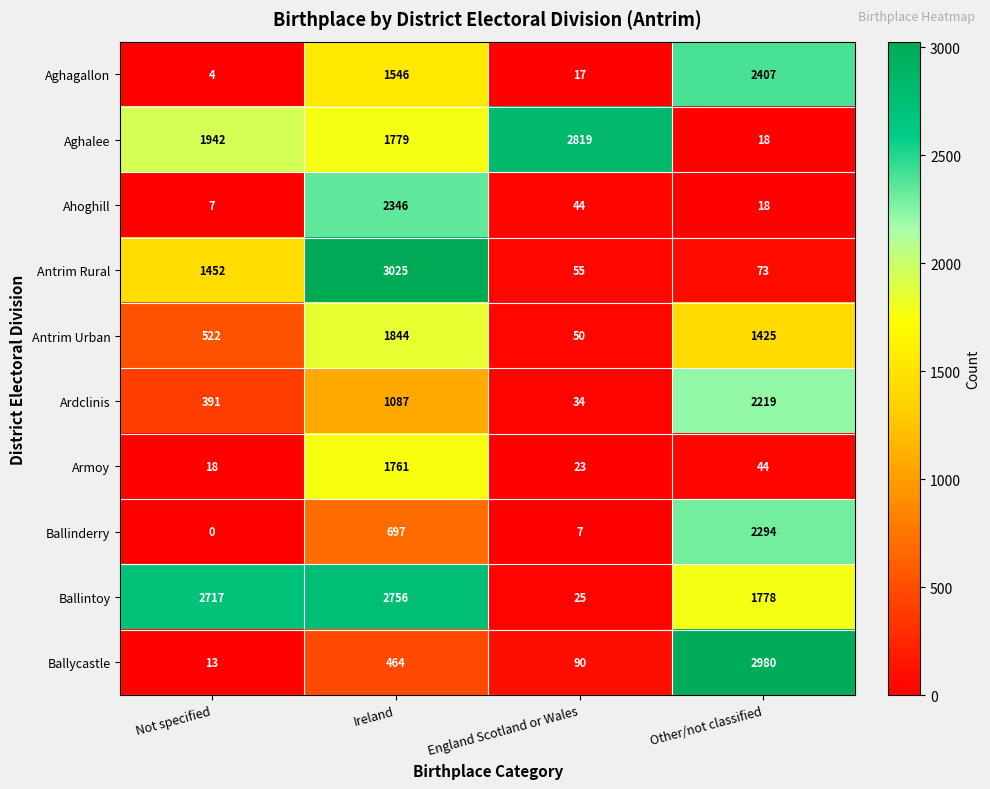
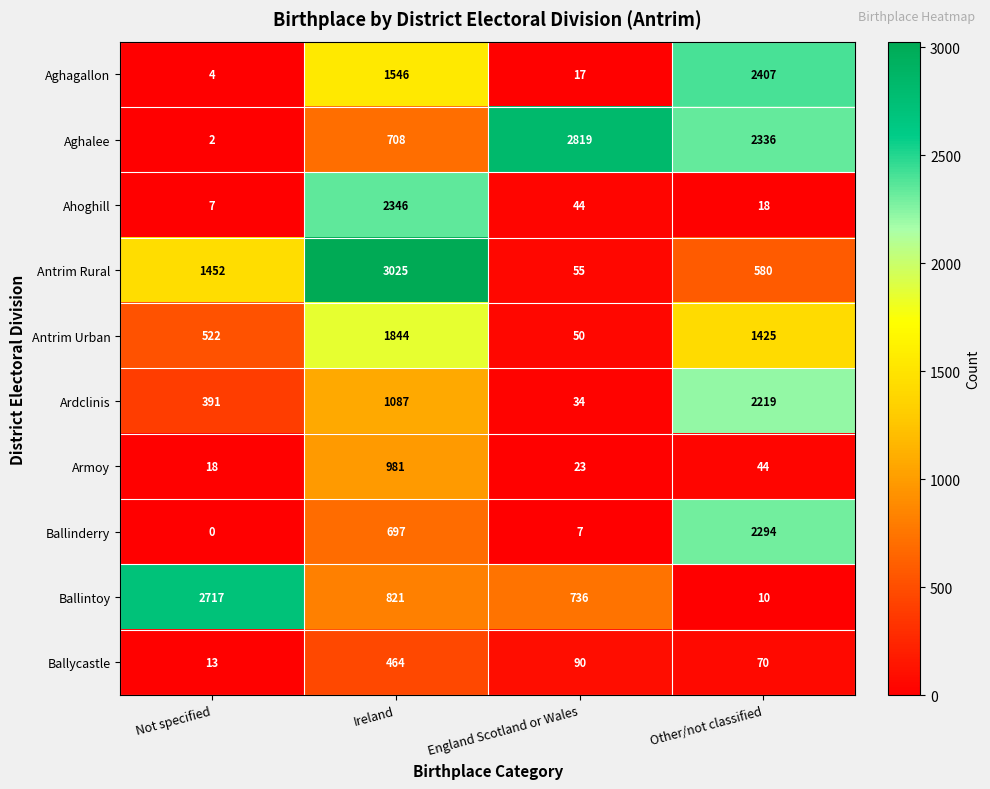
Aghalee, Not specified: 1942 -> 2
Aghalee, Ireland: 1779 -> 708
Aghalee, Other/not classified: 18 -> 2336
Antrim Rural, Other/not classified: 73 -> 580
Armoy, Ireland: 1761 -> 981
Ballintoy, Ireland: 2756 -> 821
Ballintoy, England Scotland or Wales: 25 -> 736
Ballintoy, Other/not classified: 1778 -> 10
Ballycastle, Other/not classified: 2980 -> 70
